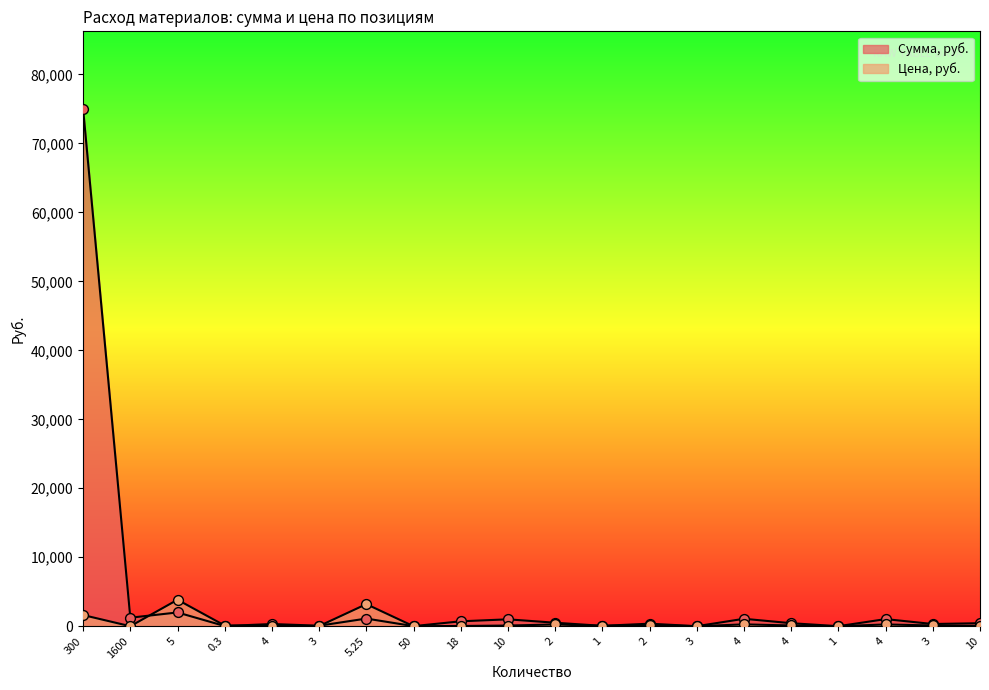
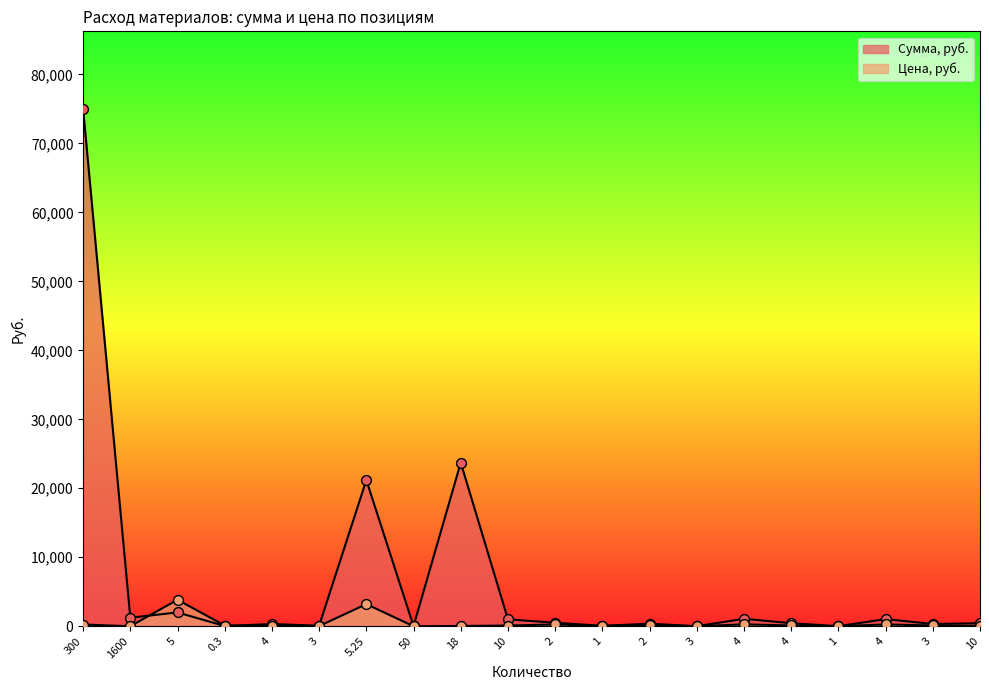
Цена, руб., 300: 2,000 -> 0
Сумма, руб., 5.25: 1,000 -> 21,000
Сумма, руб., 18: 1,000 -> 24,000
